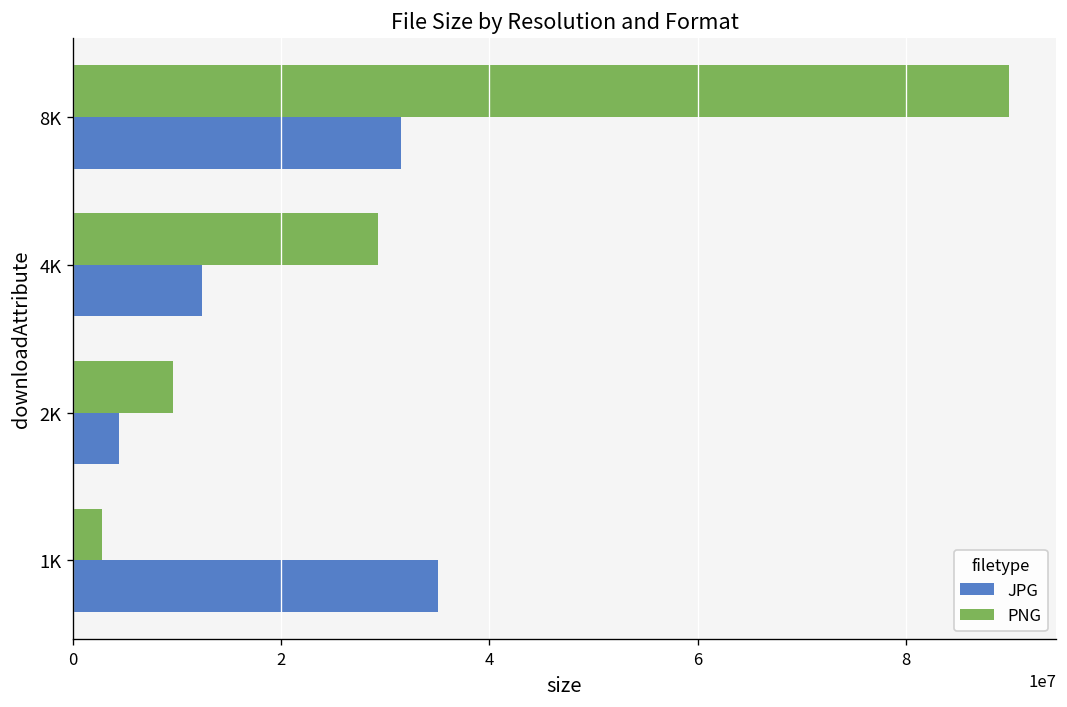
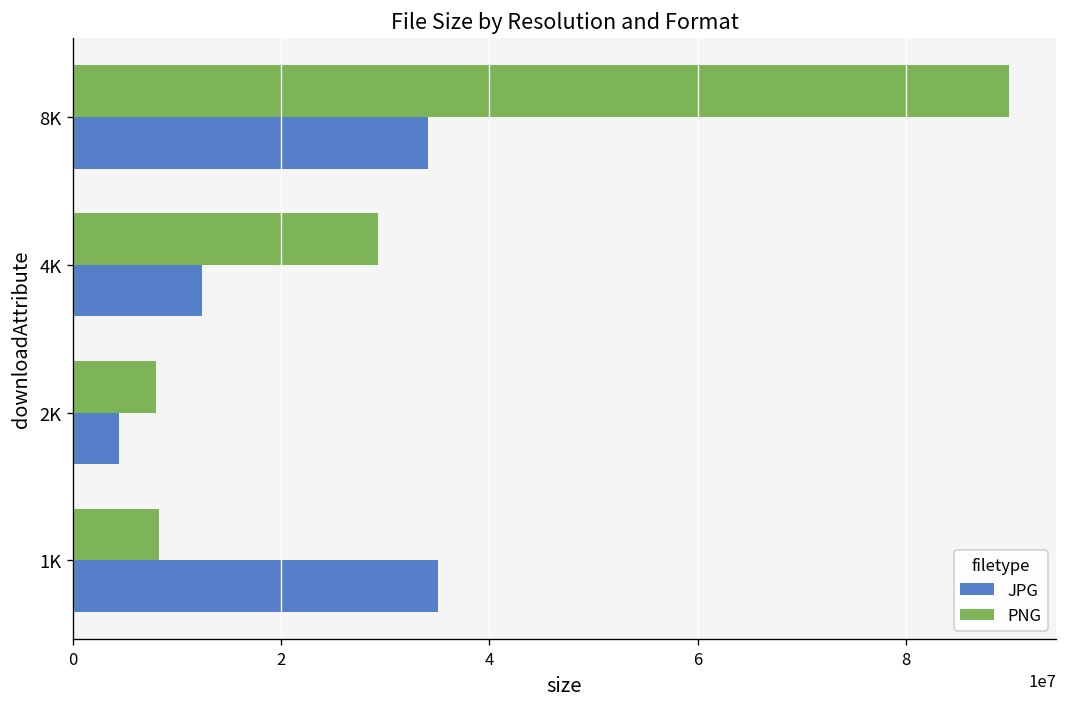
JPG, 8K: 31000000 -> 34000000
PNG, 2K: 10000000 -> 8000000
PNG, 1K: 3000000 -> 8000000
